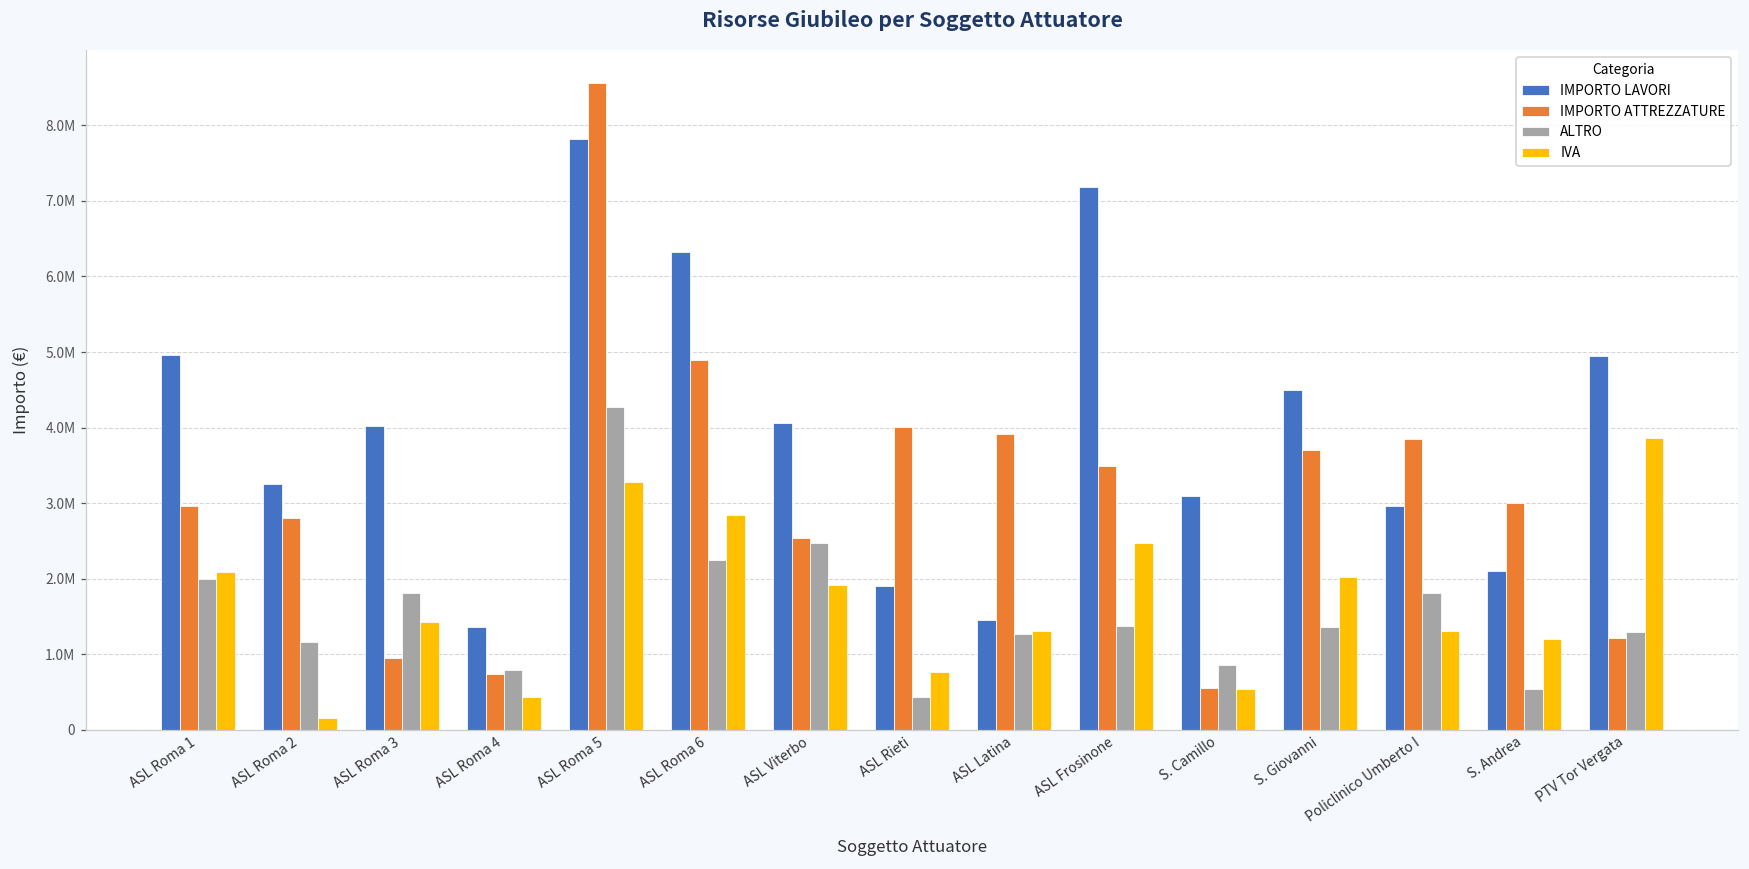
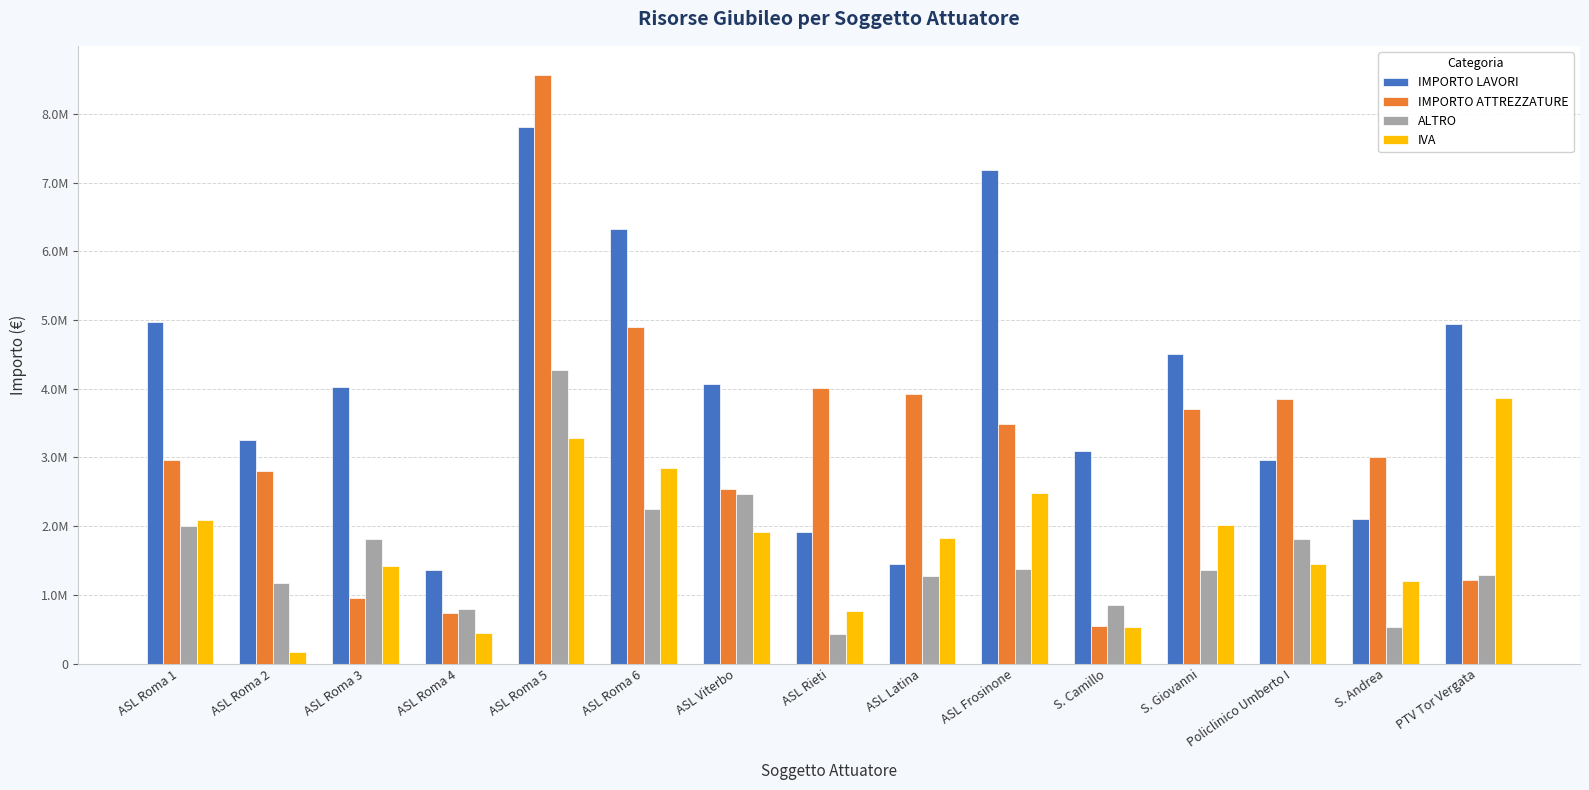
IVA, ASL Latina: 1300000 -> 1800000
IVA, Policlinico Umberto I: 1300000 -> 1400000
